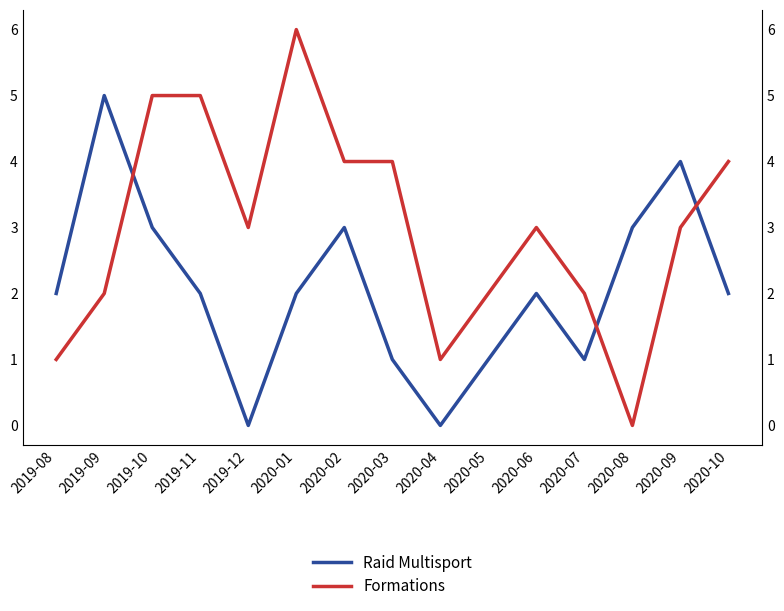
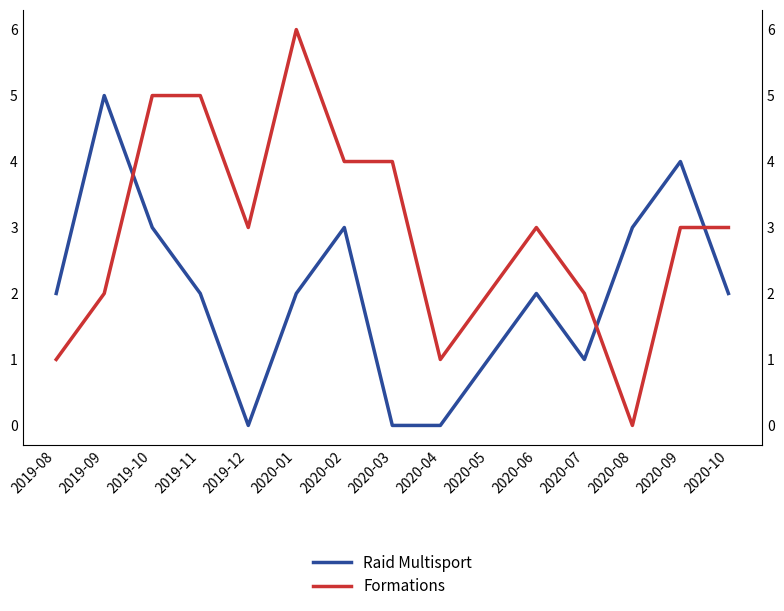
Raid Multisport, 2020-03: 1 -> 0
Formations, 2020-10: 4 -> 3
